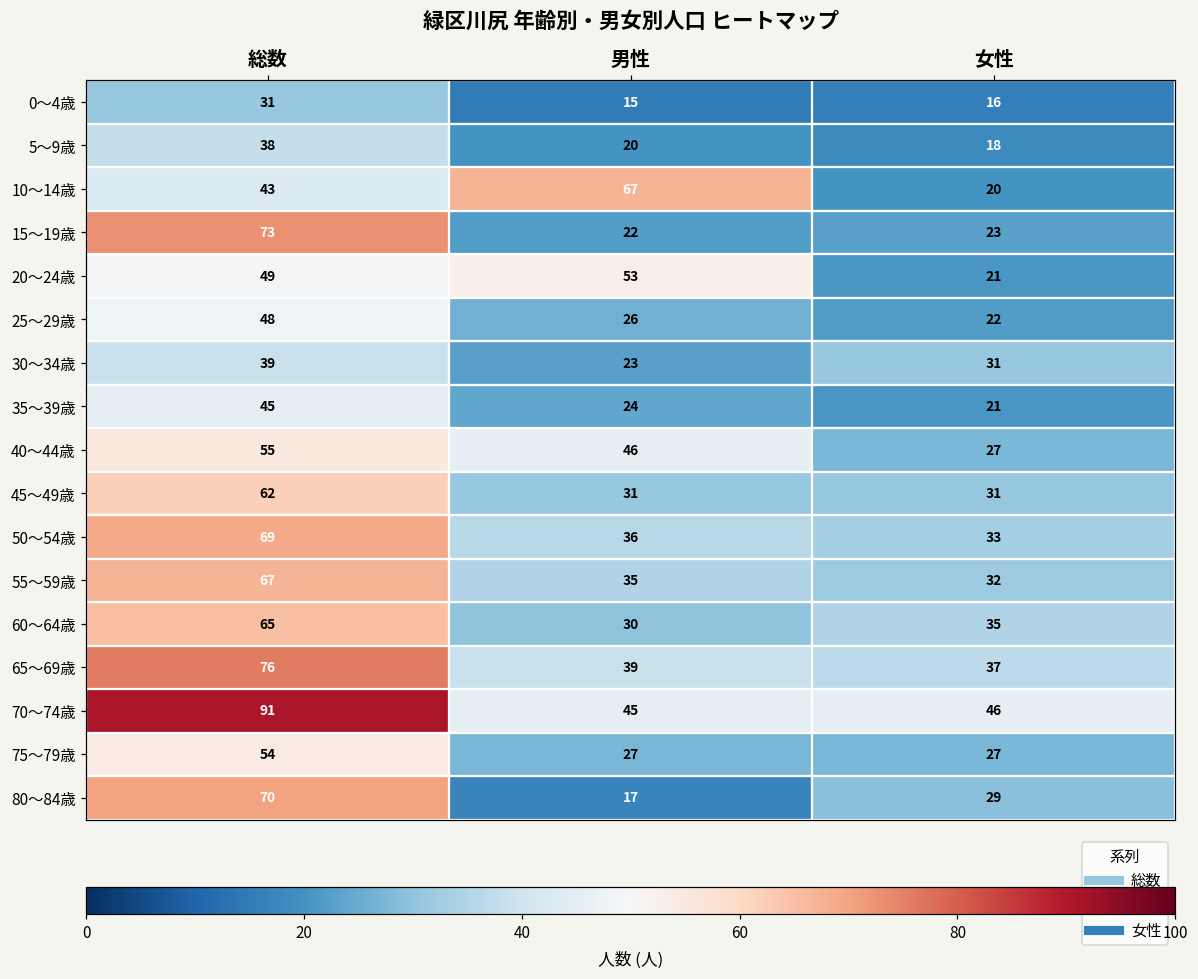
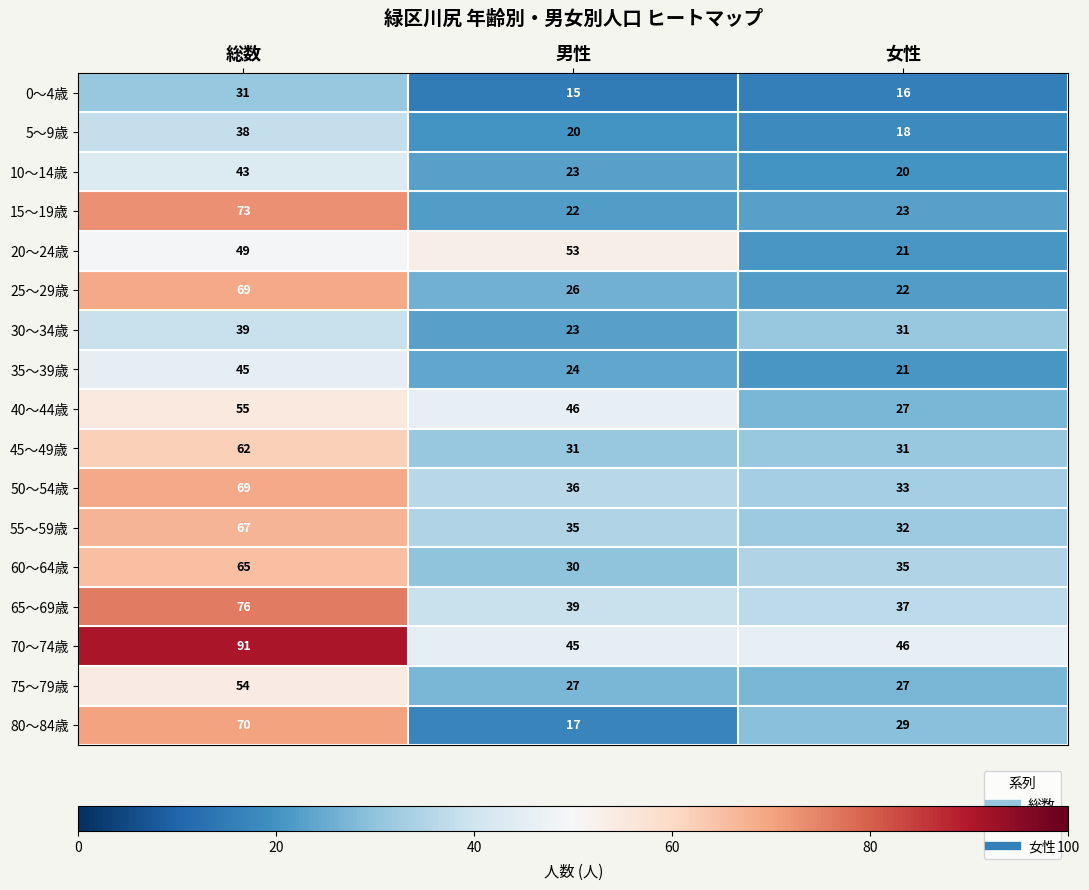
10～14歳, 男性: 67 -> 23
25～29歳, 総数: 48 -> 69
